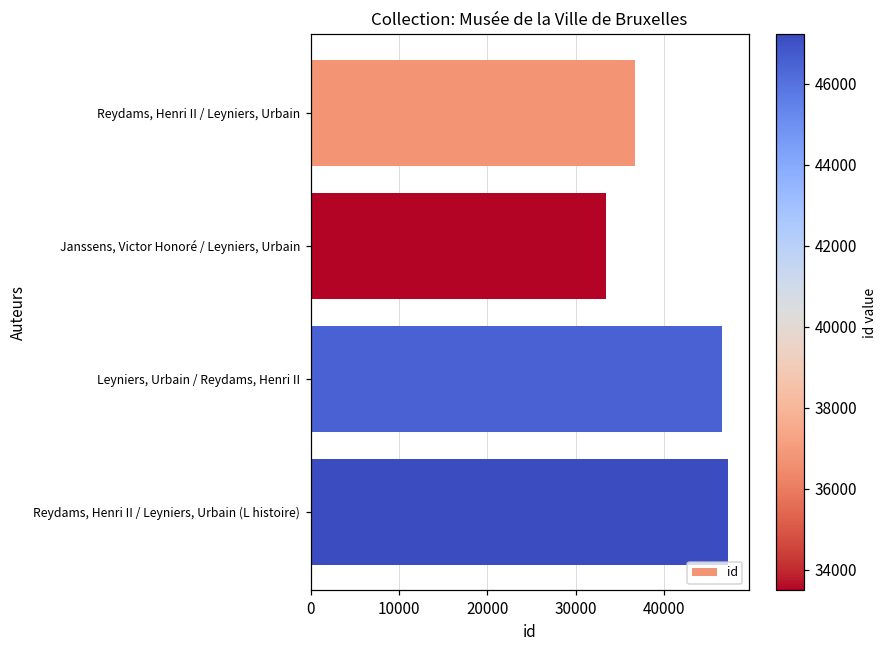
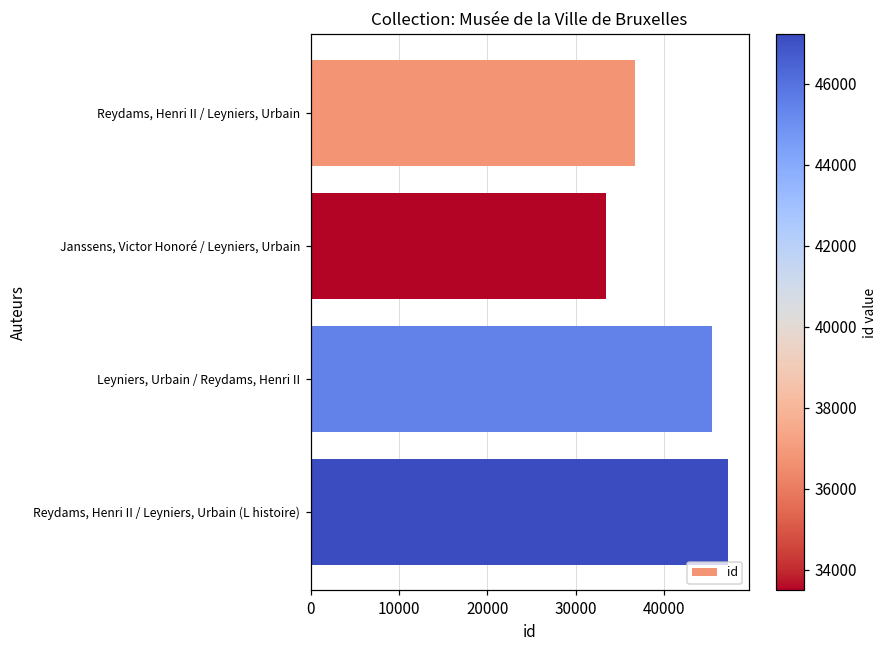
Leyniers, Urbain / Reydams, Henri II: 47000 -> 45000
